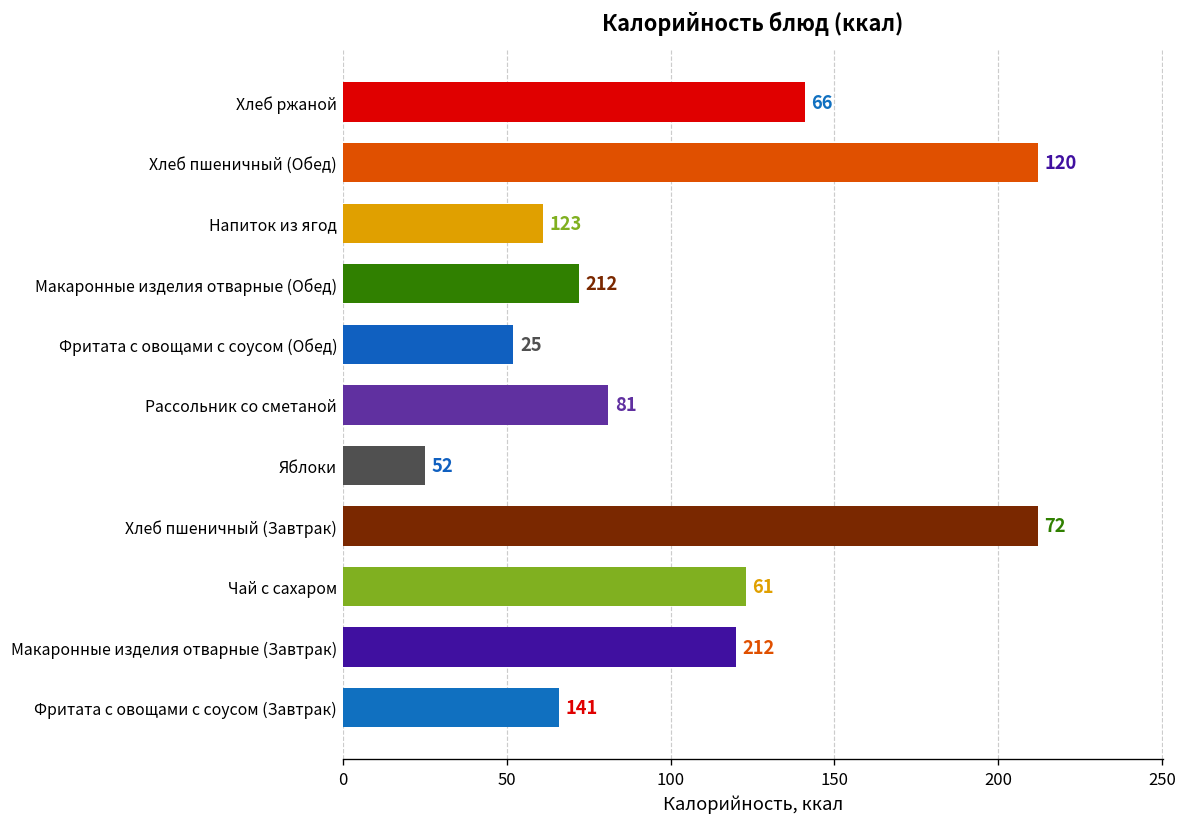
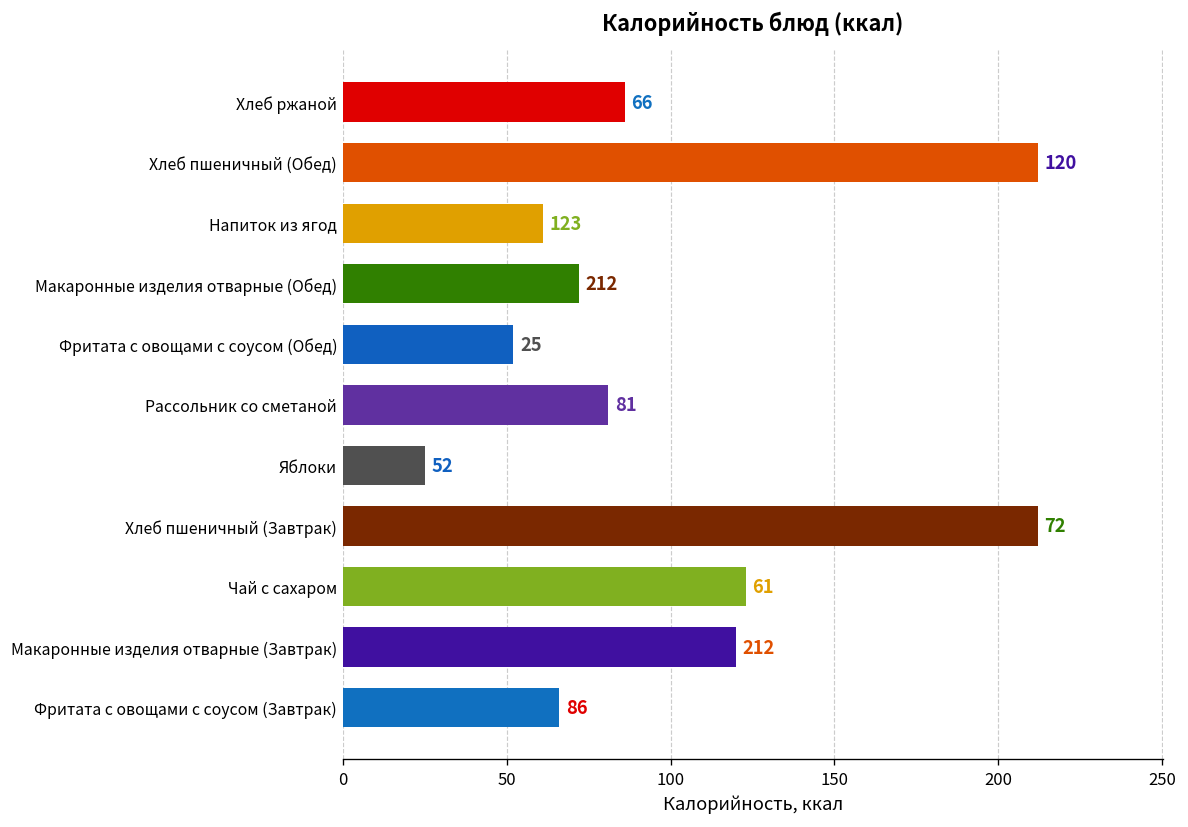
Хлеб ржаной: 141 -> 86
